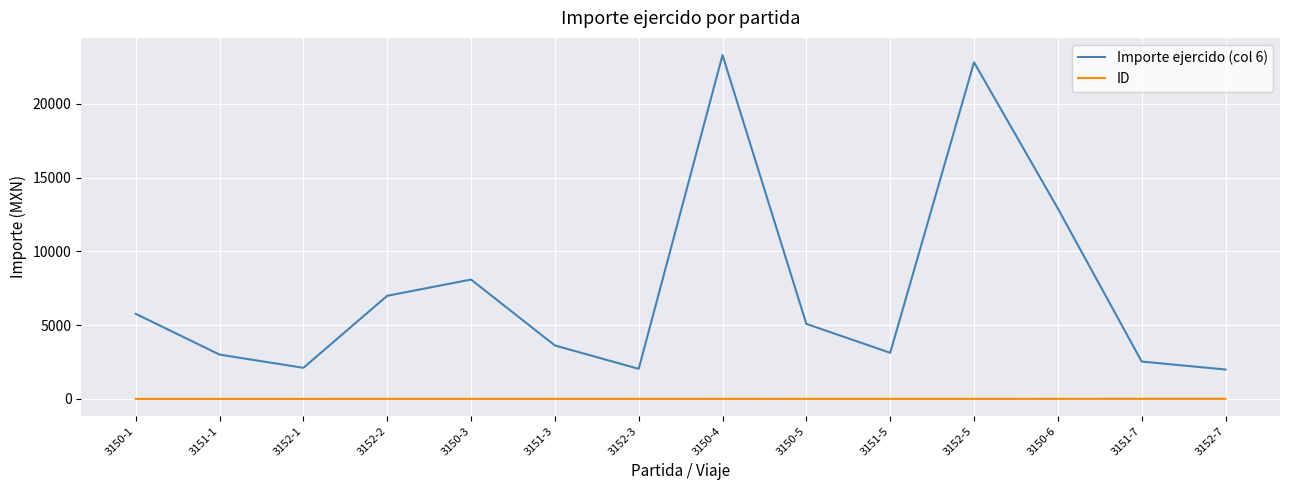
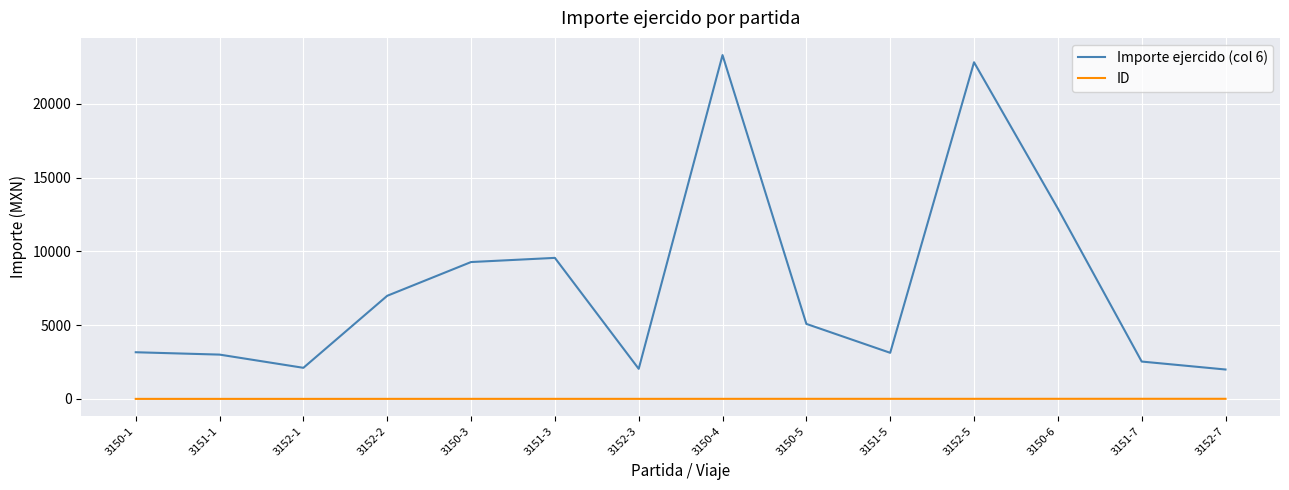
Importe ejercido (col 6), 3150-1: 5800 -> 3200
Importe ejercido (col 6), 3150-3: 8100 -> 9300
Importe ejercido (col 6), 3151-3: 3600 -> 9600
